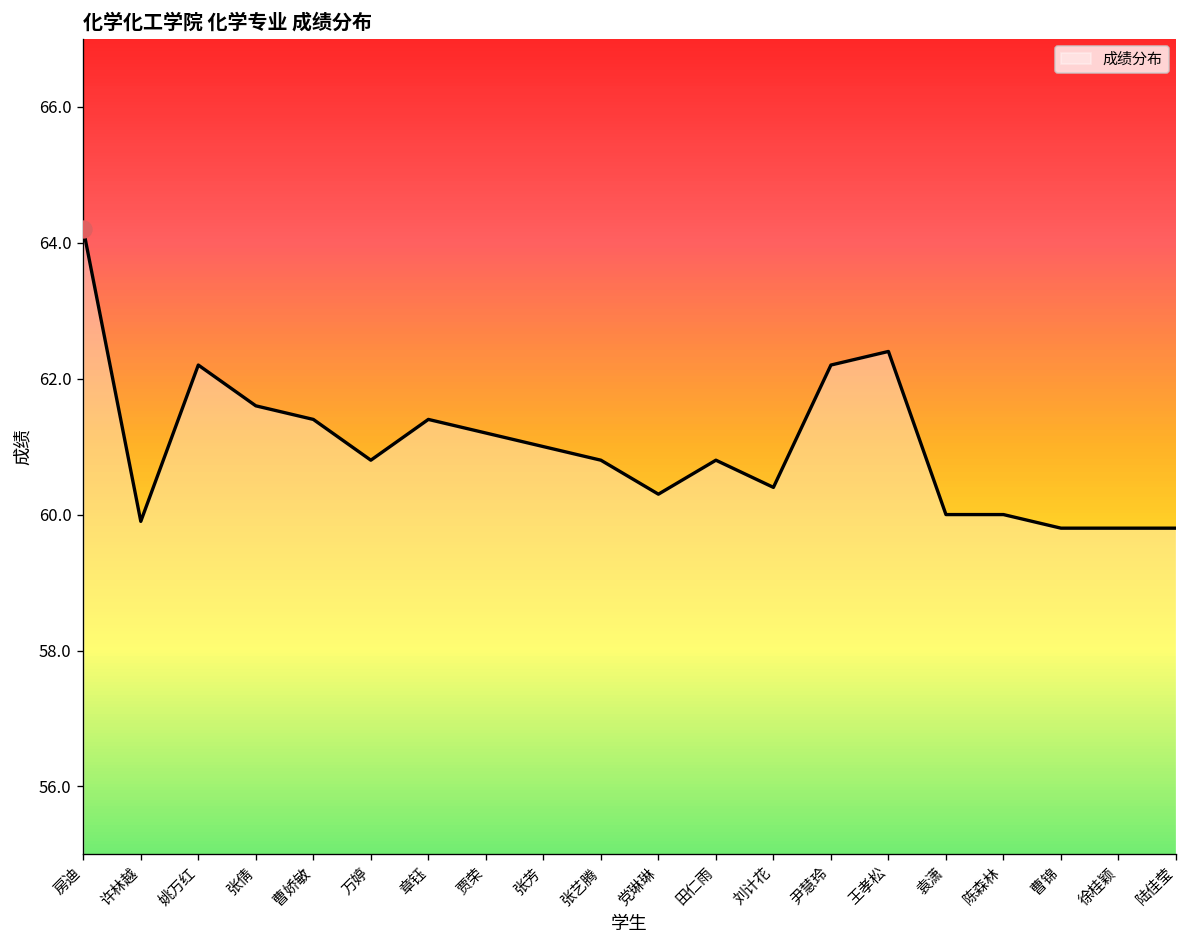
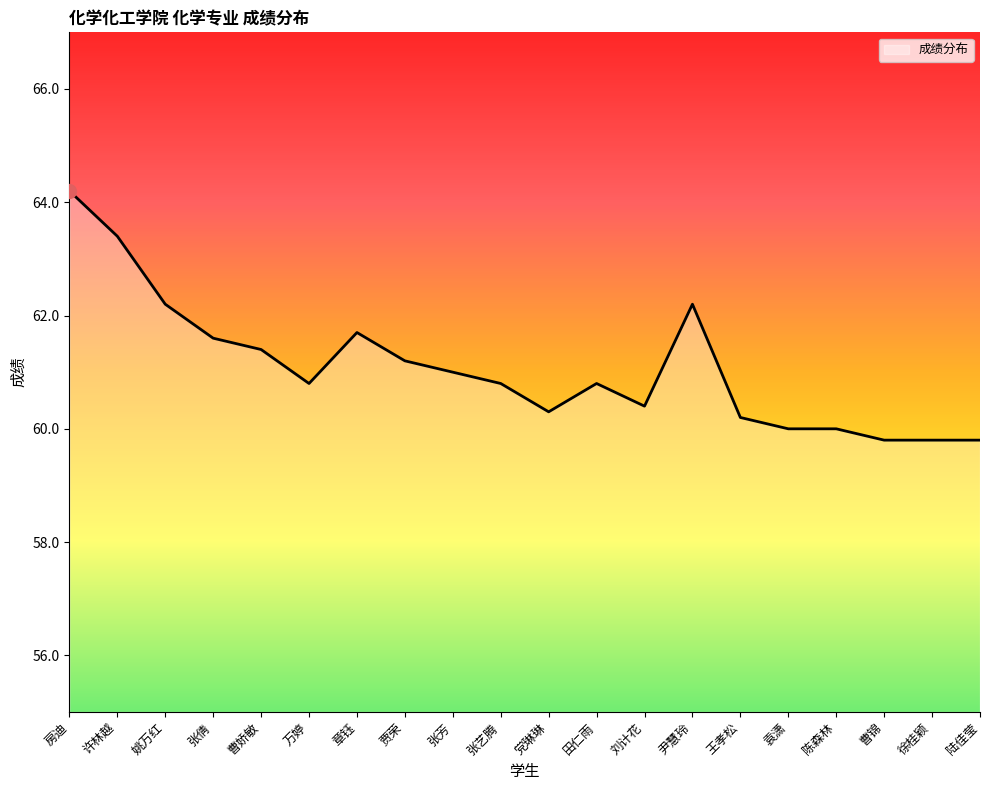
成绩分布, 许林越: 59.9 -> 63.4
成绩分布, 章钰: 61.4 -> 61.7
成绩分布, 王孝松: 62.4 -> 60.2
